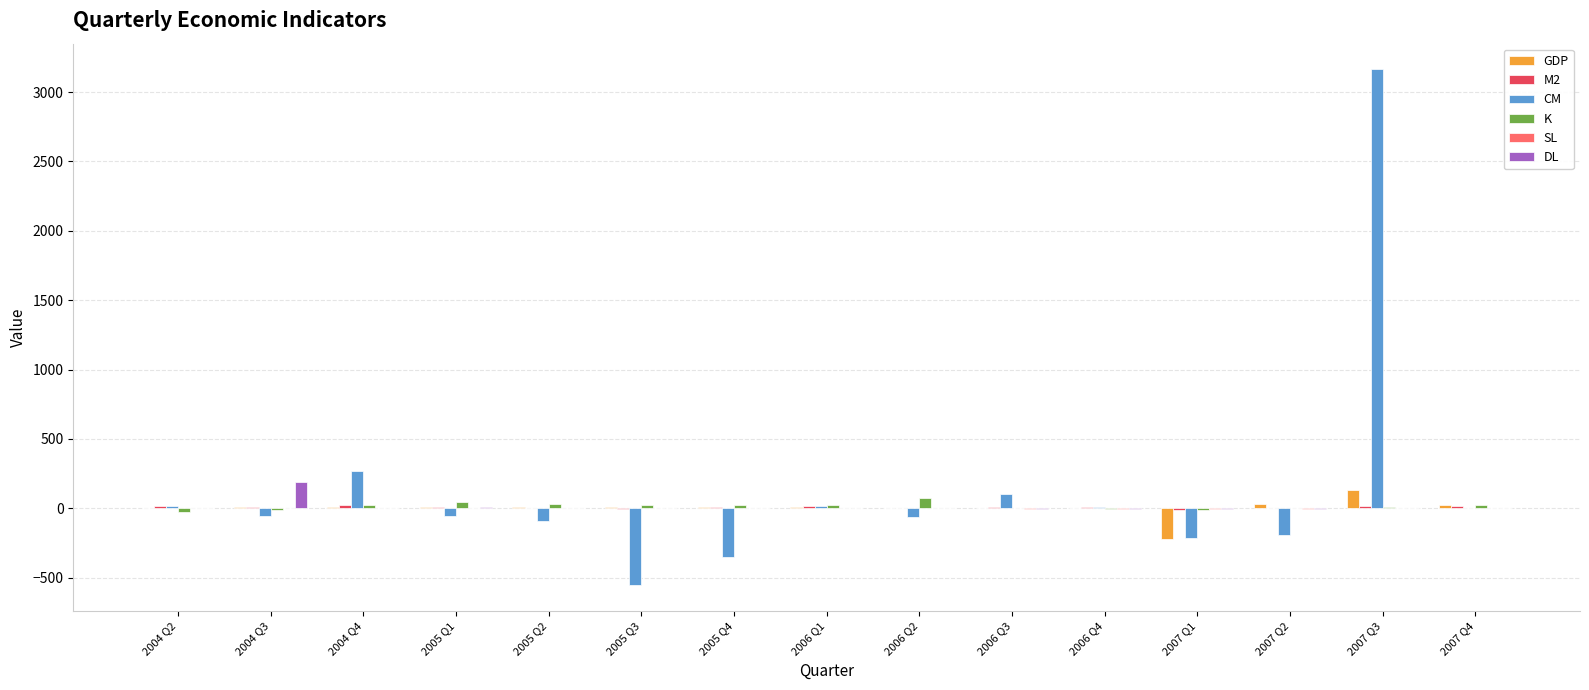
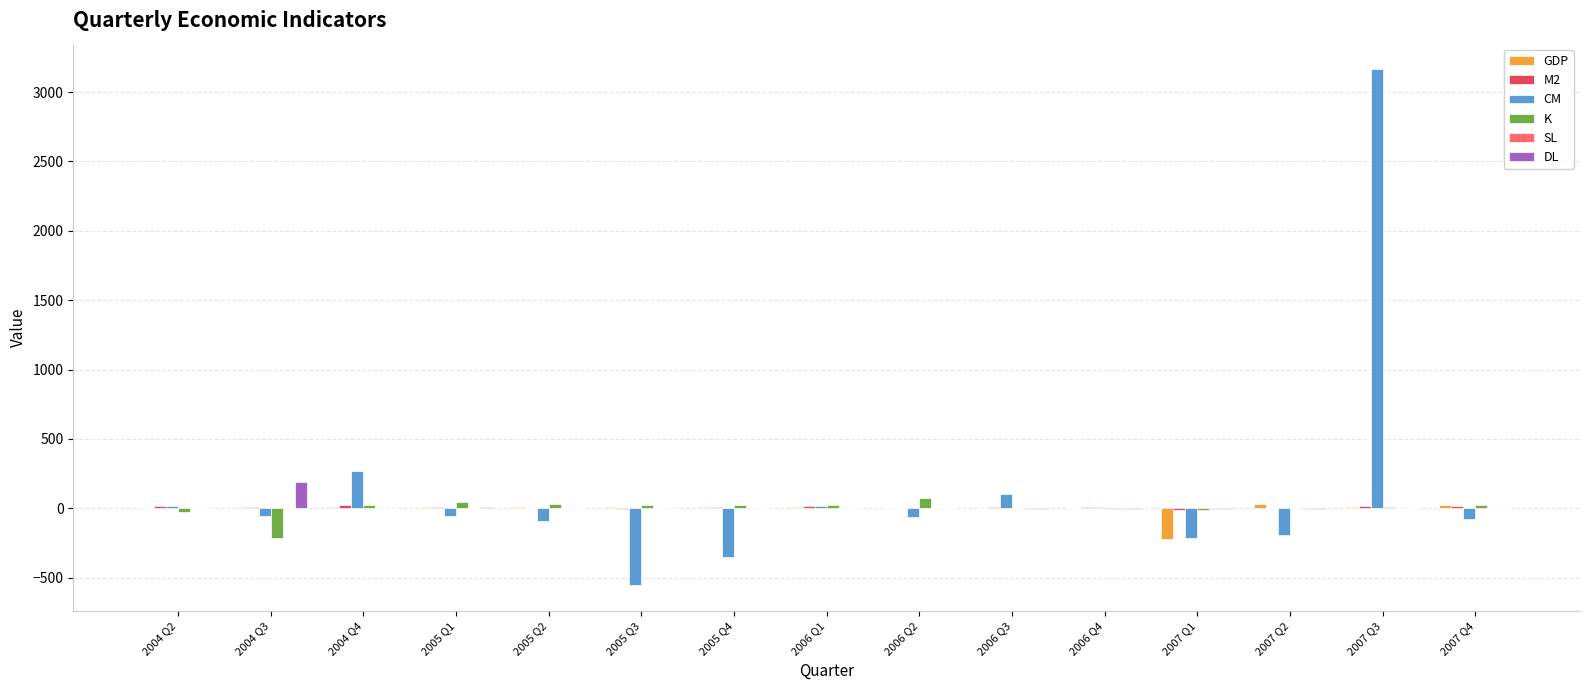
K, 2004 Q3: -10 -> -210
GDP, 2007 Q3: 130 -> 10
CM, 2007 Q4: 0 -> -80
